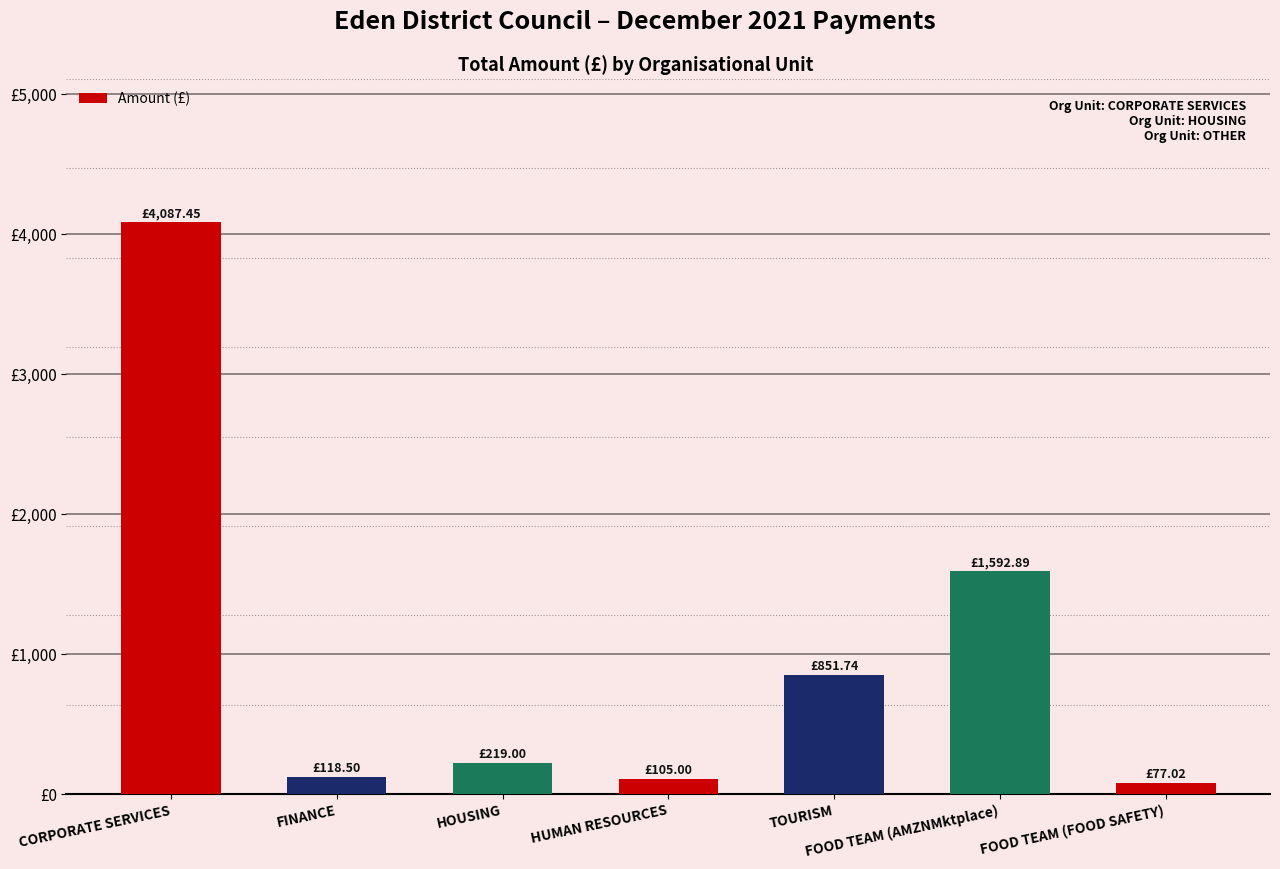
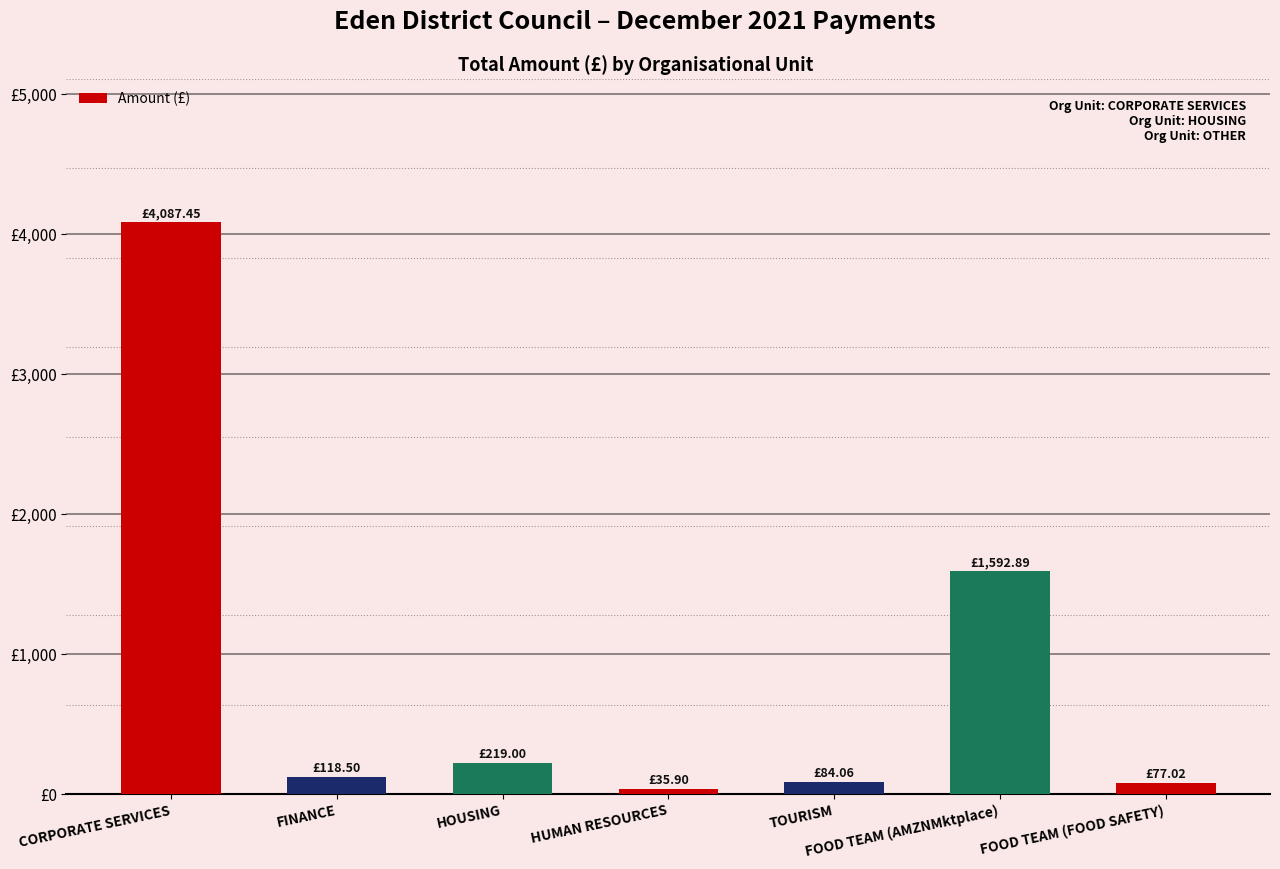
HUMAN RESOURCES: £105.00 -> £35.90
TOURISM: £851.74 -> £84.06
